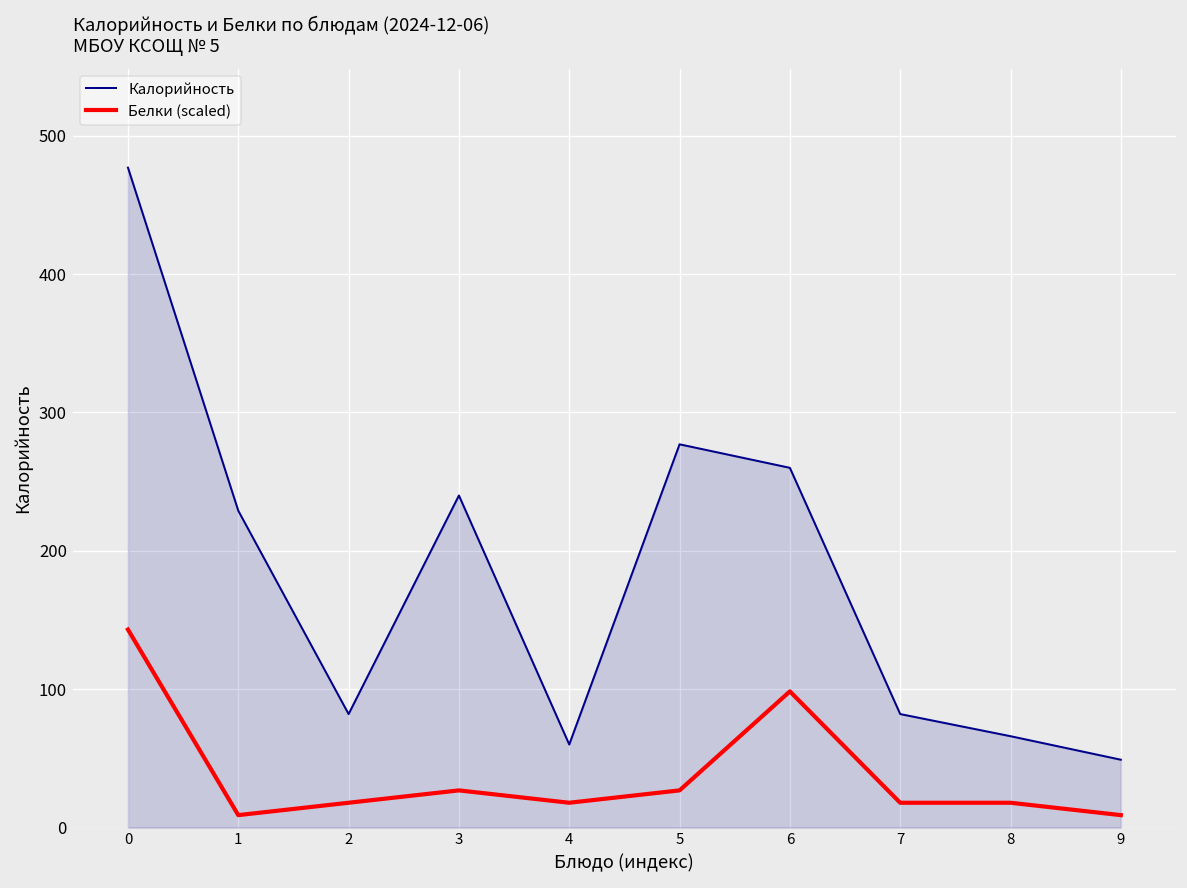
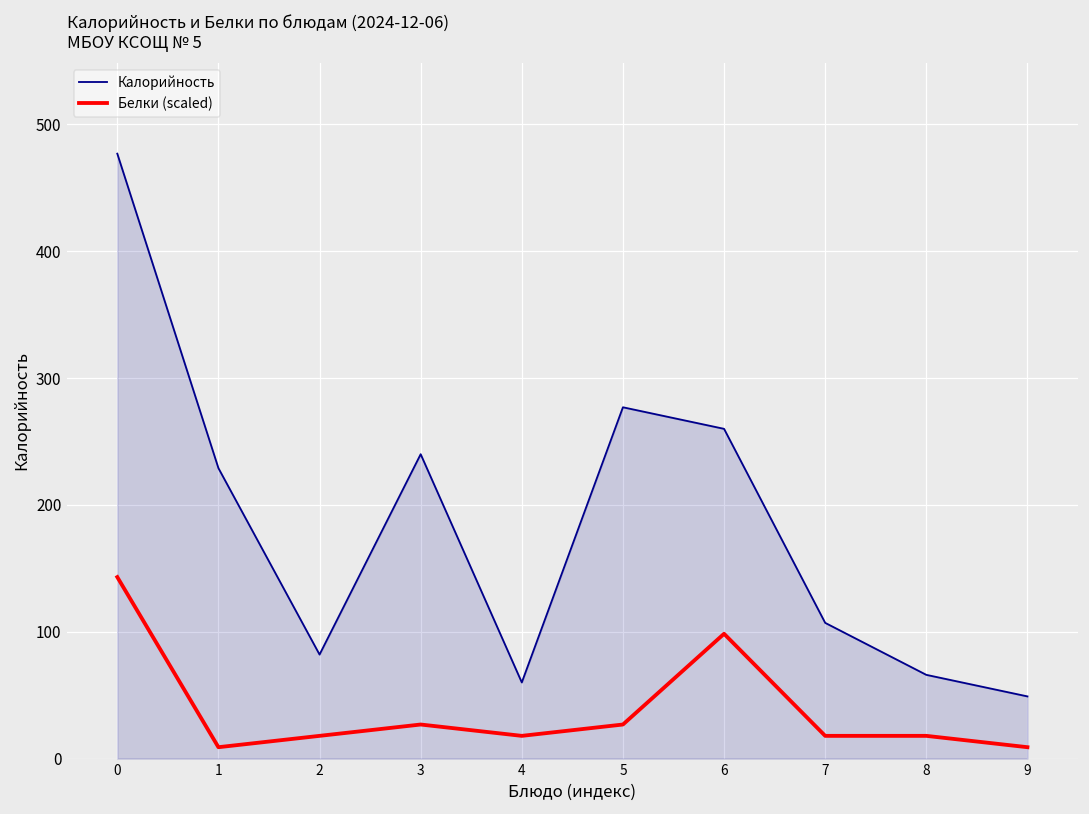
Калорийность, 7: 82 -> 107
